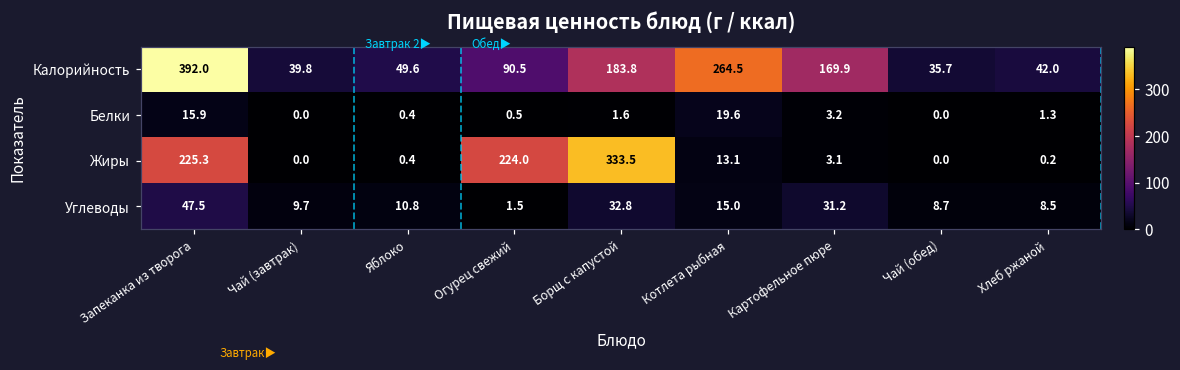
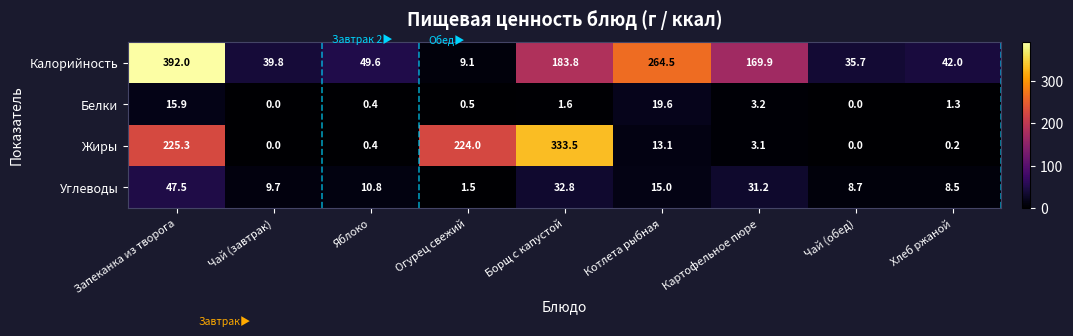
Калорийность, Огурец свежий: 90.5 -> 9.1
